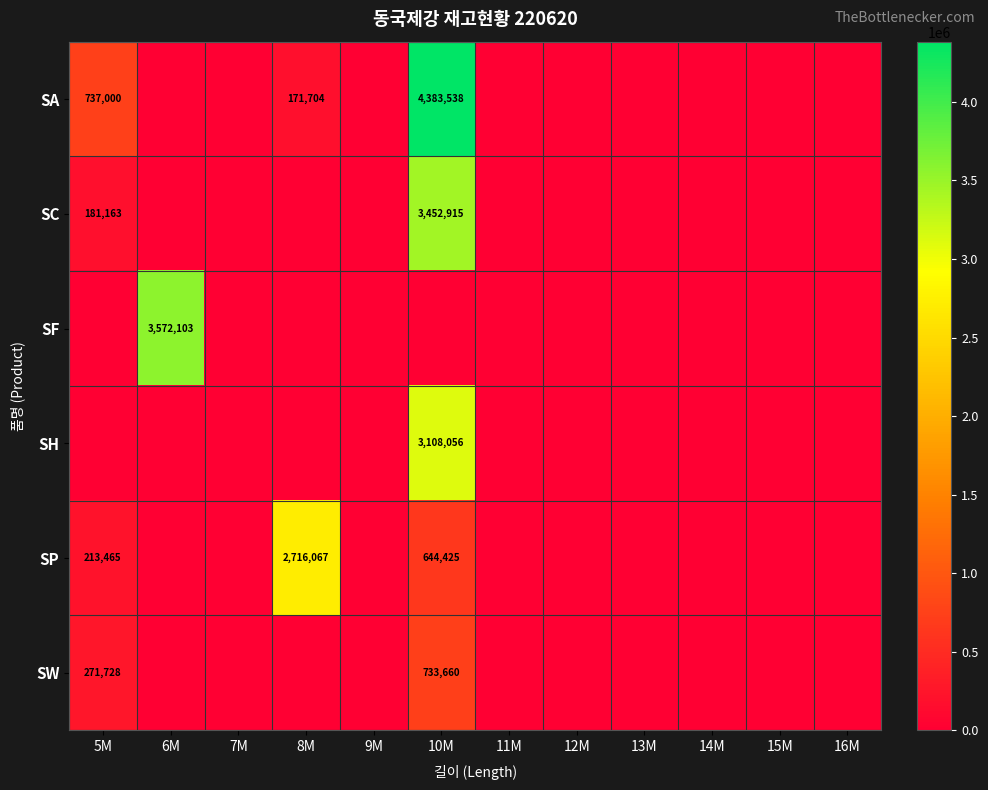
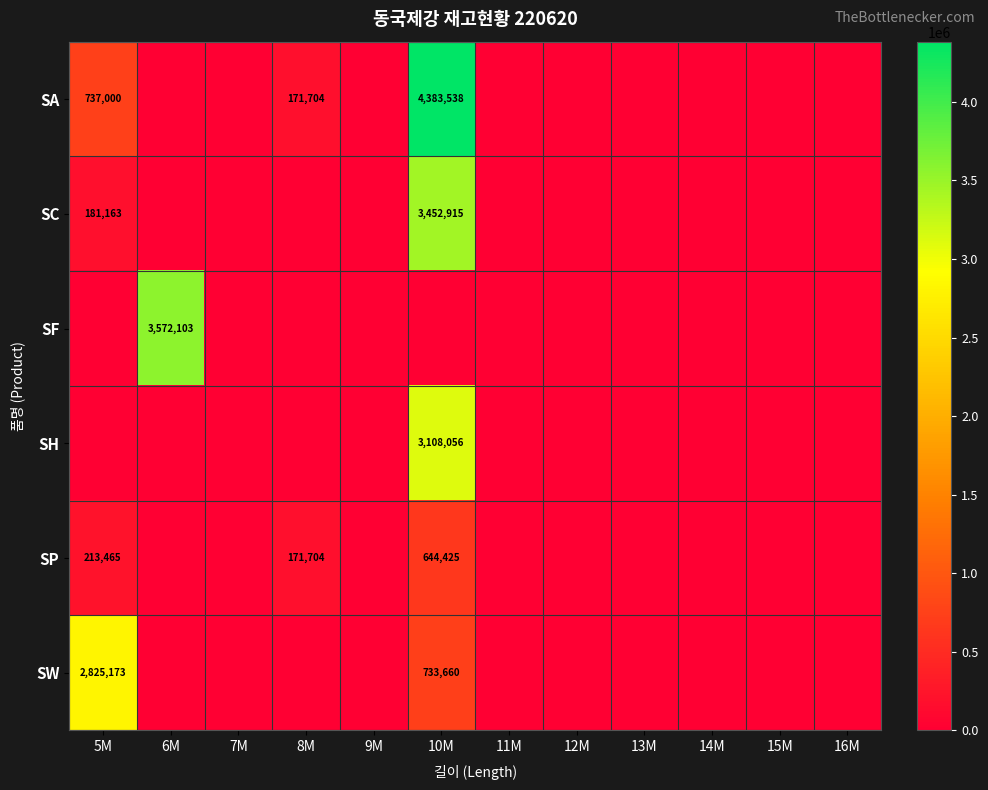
SP, 8M: 2,716,067 -> 171,704
SW, 5M: 271,728 -> 2,825,173
